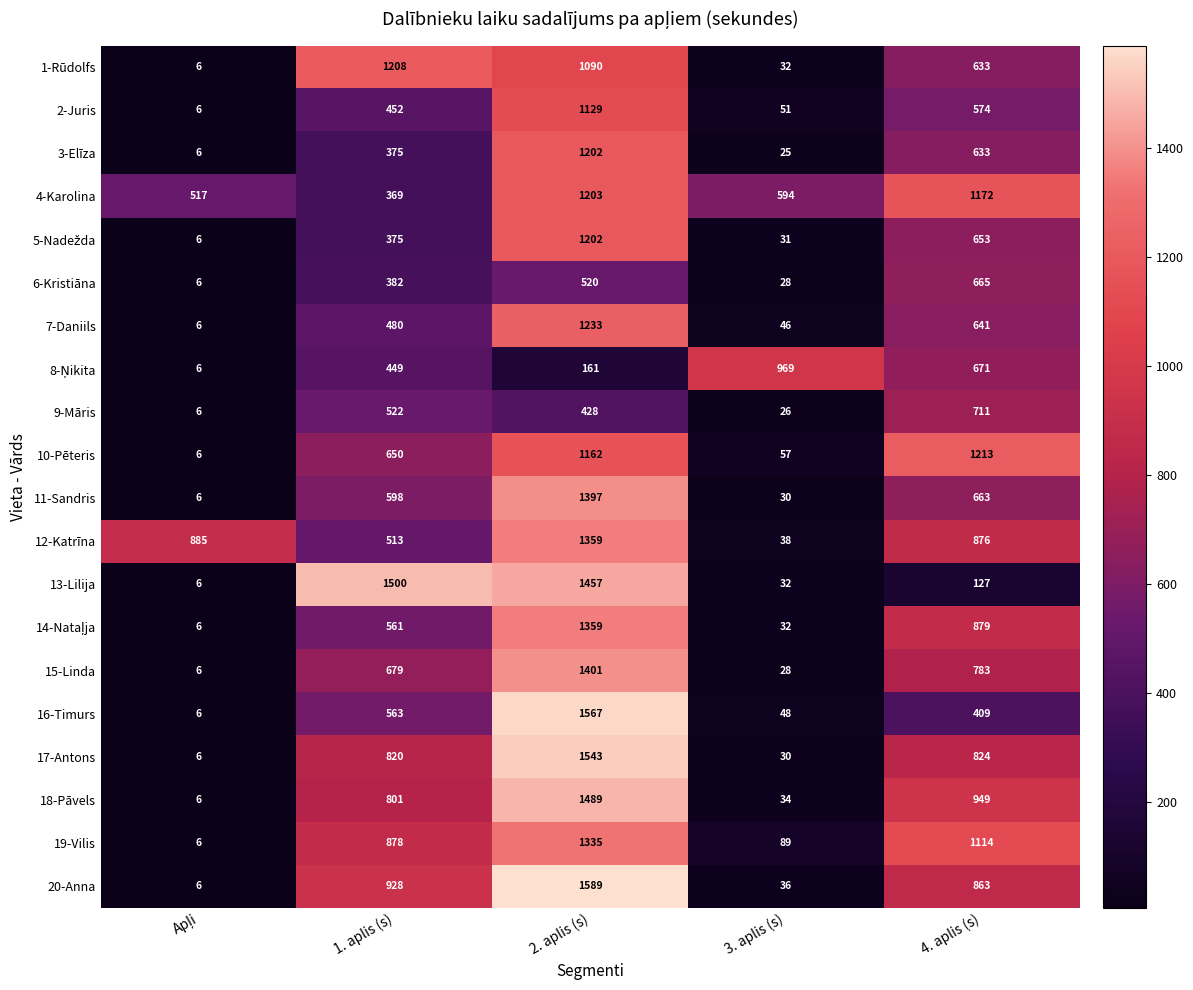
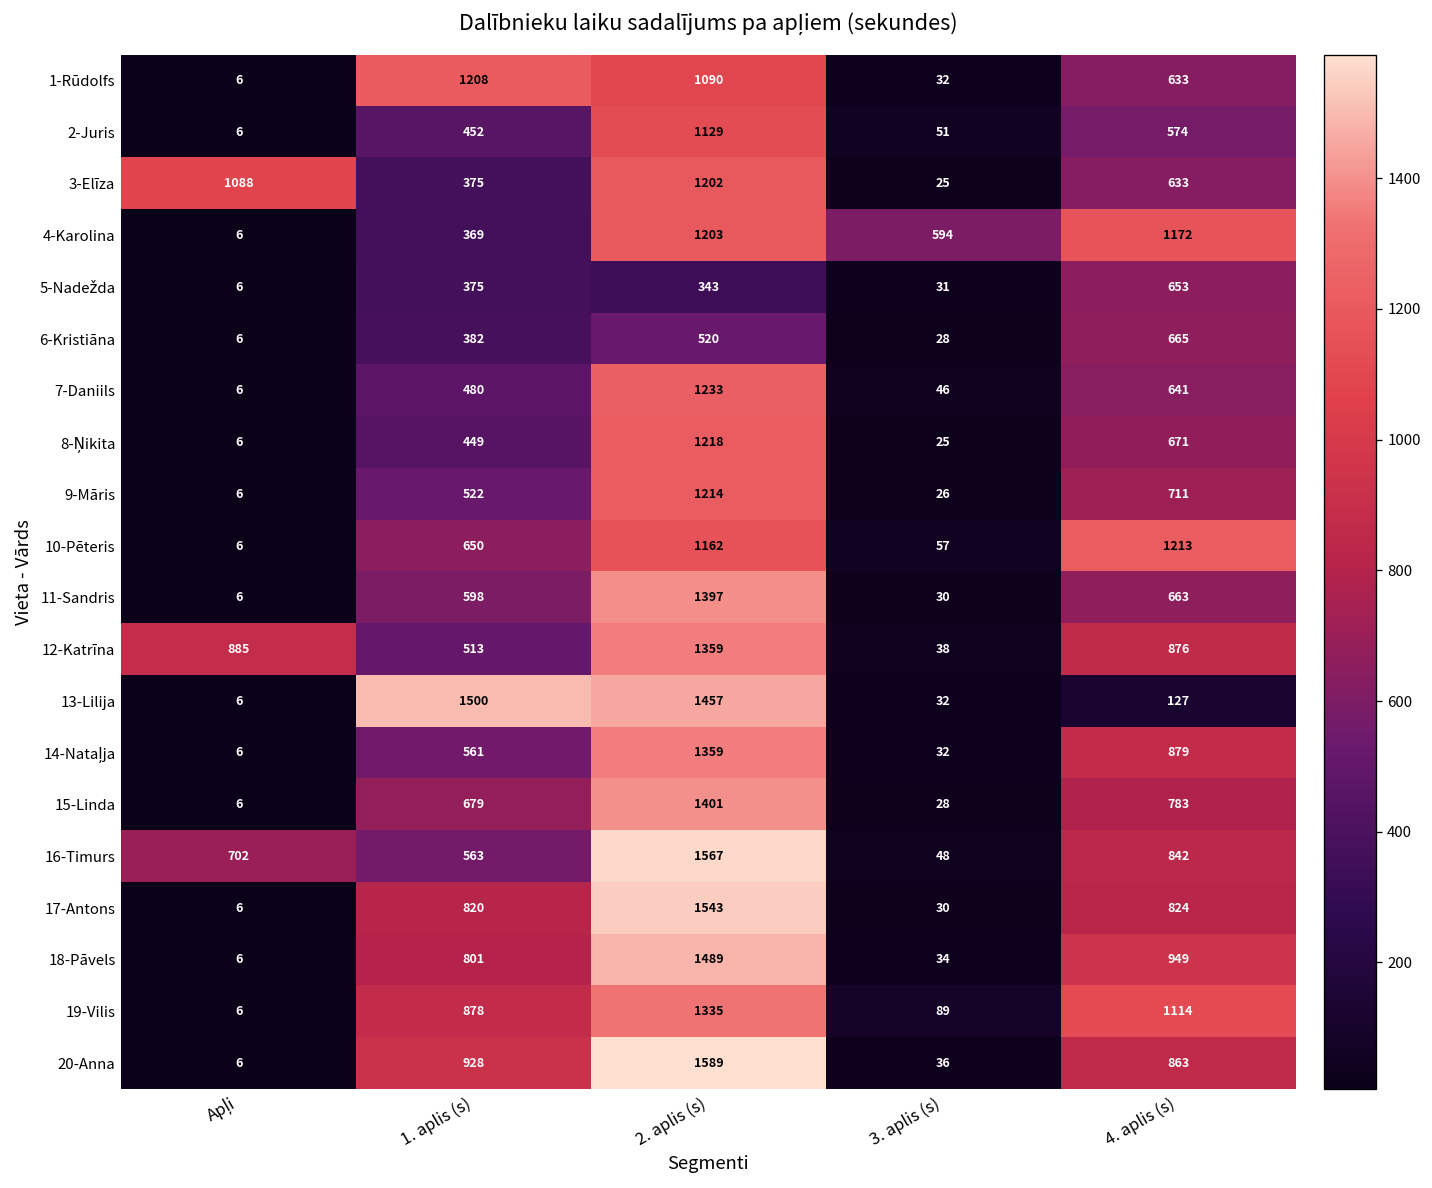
3-Elīza, Apļi: 6 -> 1088
4-Karolina, Apļi: 517 -> 6
5-Nadežda, 2. aplis (s): 1202 -> 343
8-Ņikita, 2. aplis (s): 161 -> 1218
8-Ņikita, 3. aplis (s): 969 -> 25
9-Māris, 2. aplis (s): 428 -> 1214
16-Timurs, Apļi: 6 -> 702
16-Timurs, 4. aplis (s): 409 -> 842
